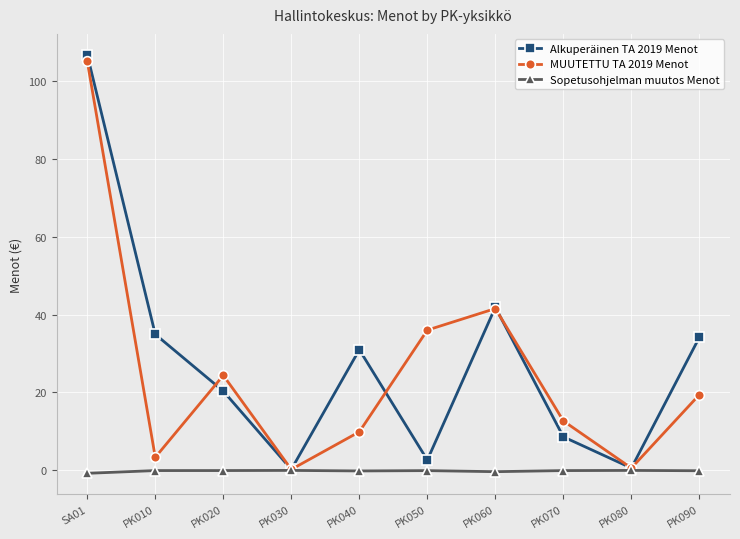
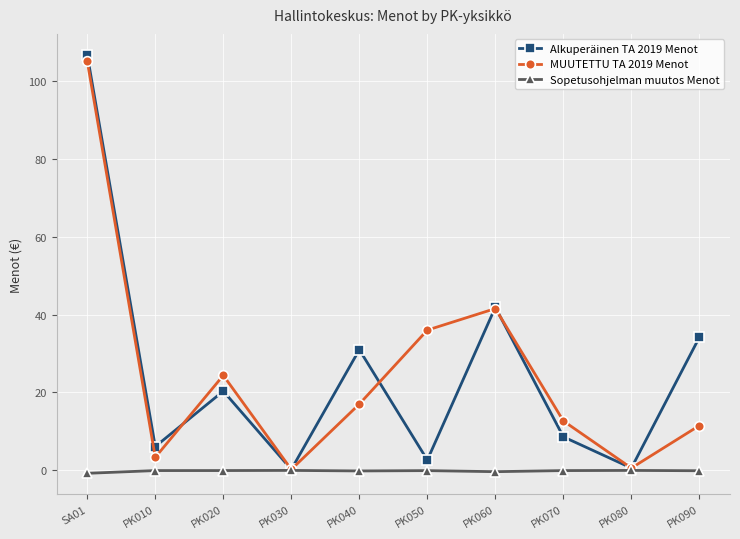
Alkuperäinen TA 2019 Menot, PK010: 35 -> 6
MUUTETTU TA 2019 Menot, PK040: 10 -> 17
MUUTETTU TA 2019 Menot, PK090: 19 -> 12
